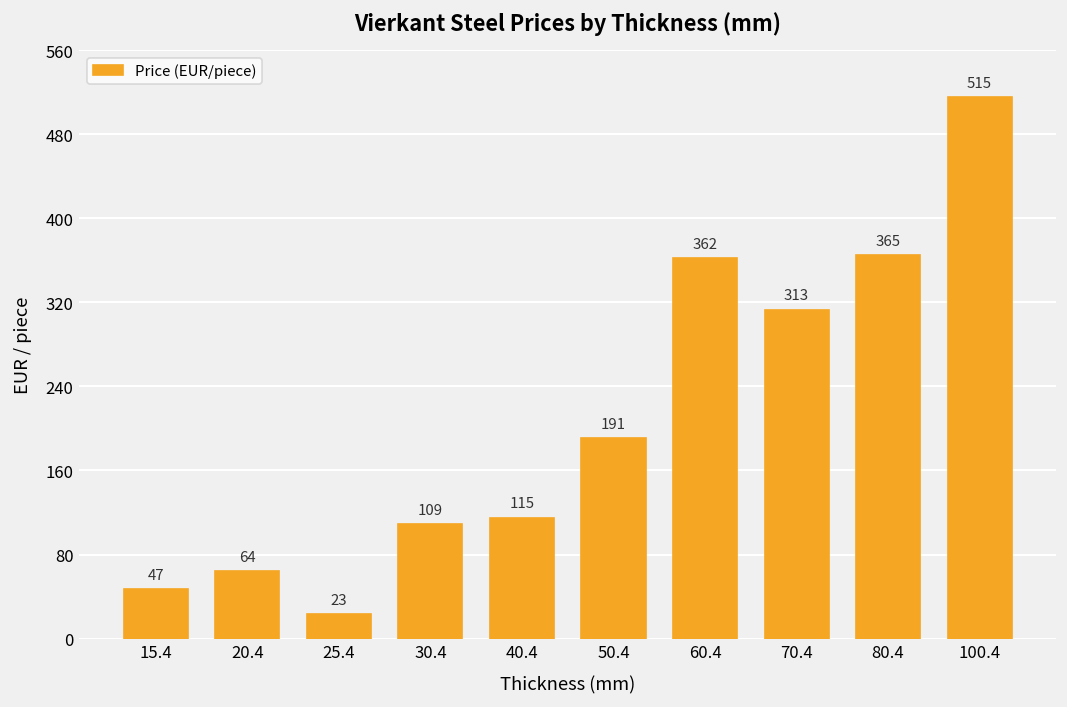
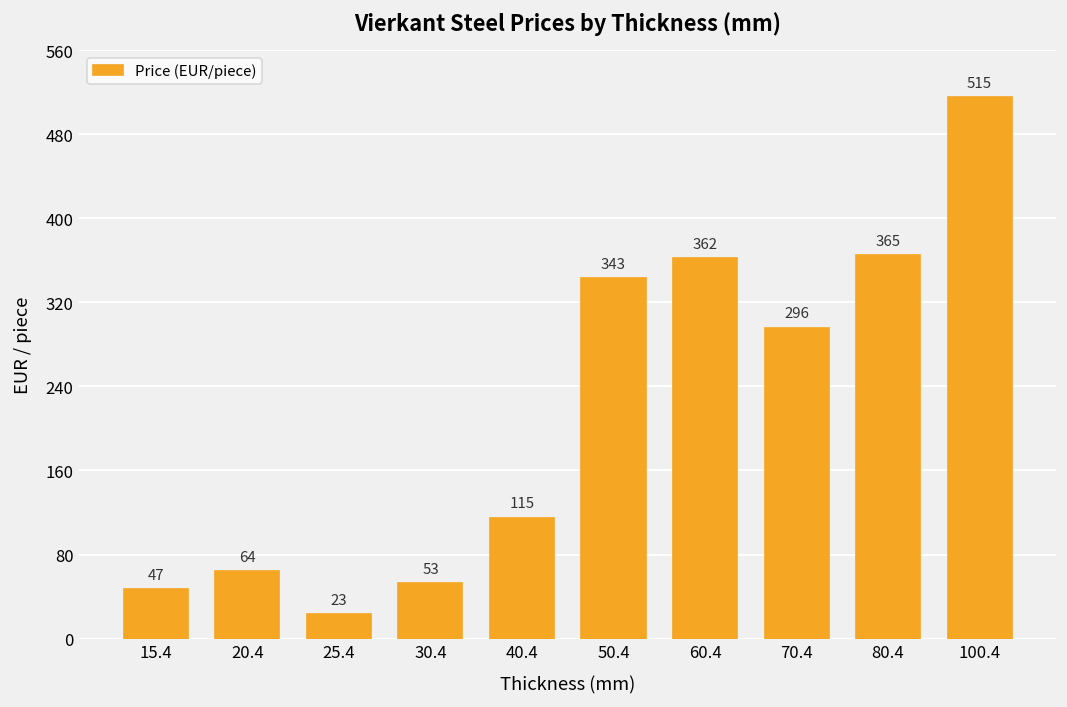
30.4: 109 -> 53
50.4: 191 -> 343
70.4: 313 -> 296
